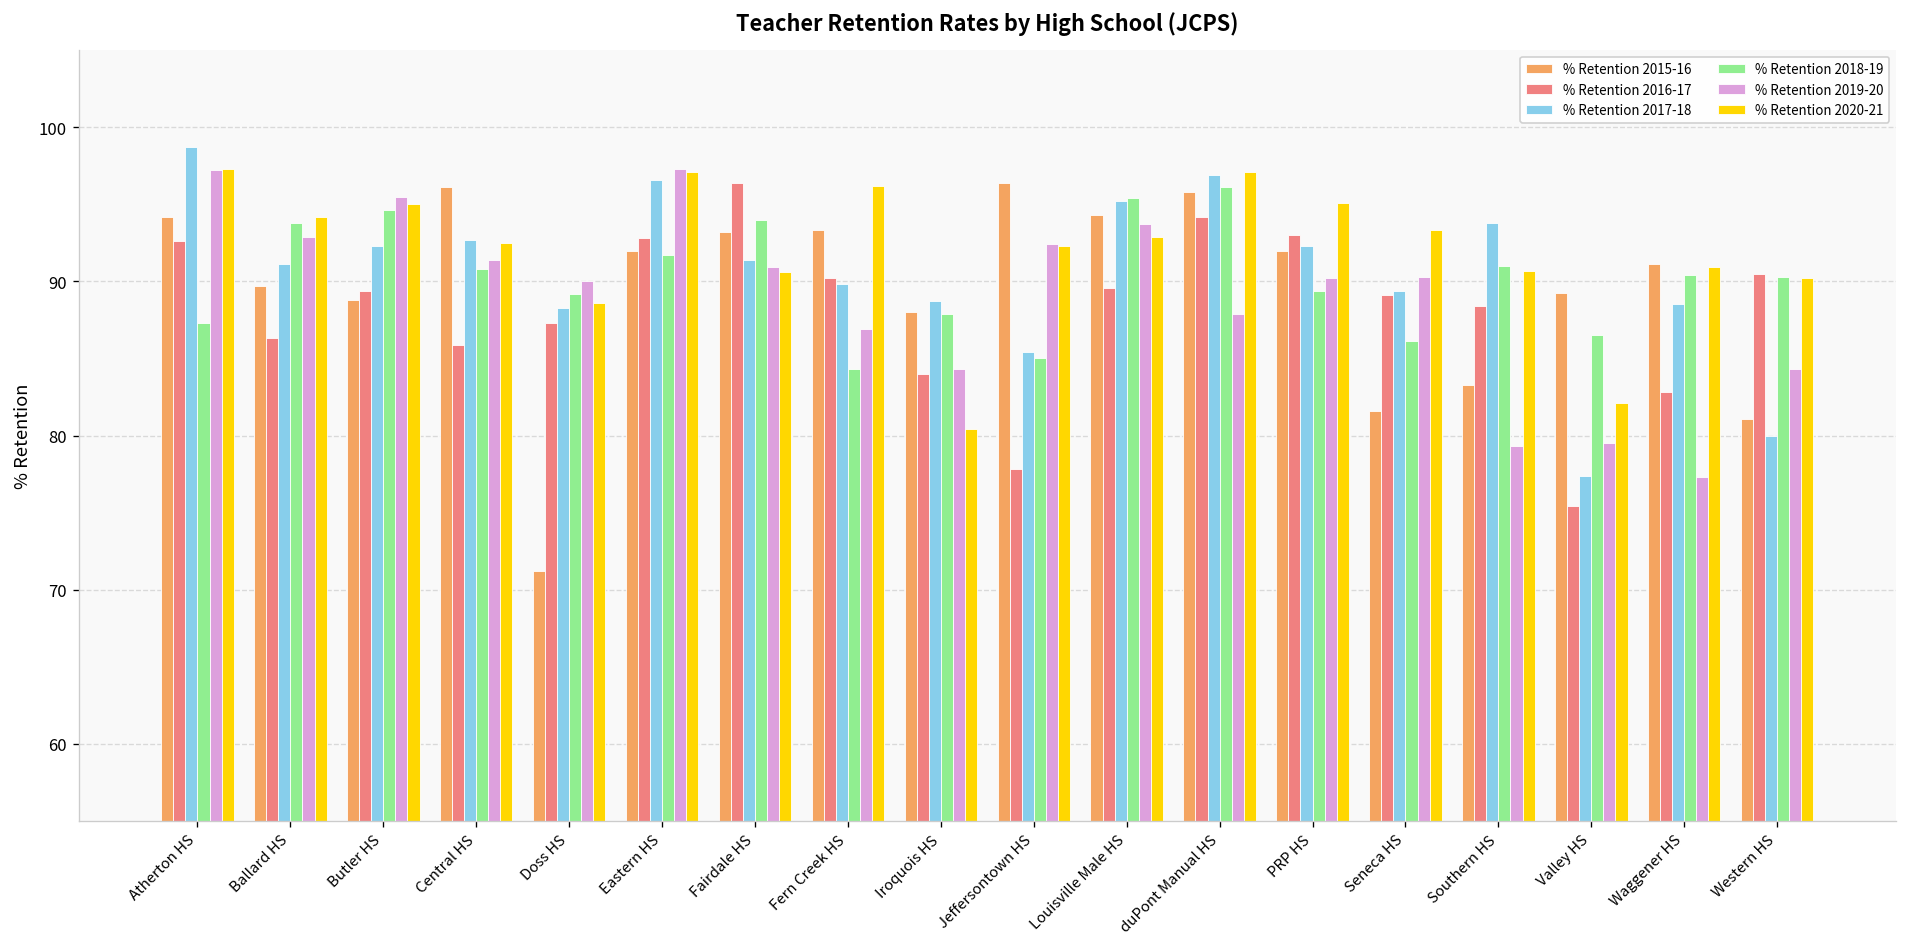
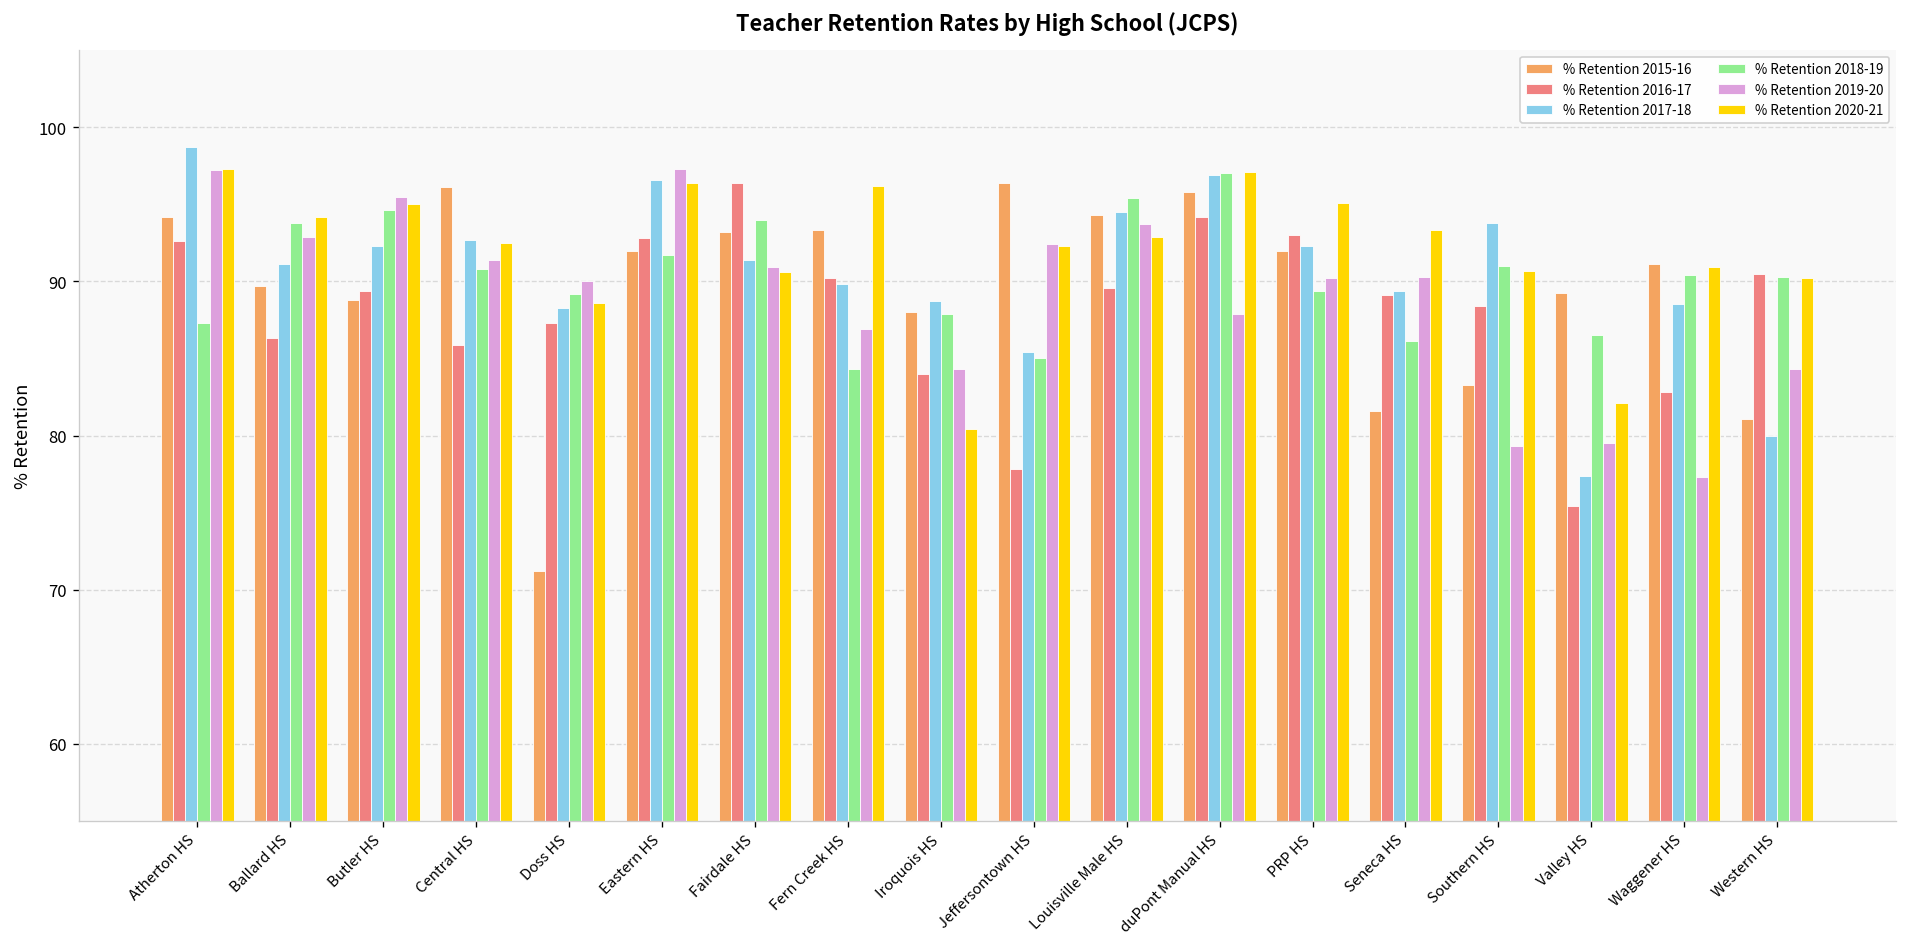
% Retention 2020-21, Eastern HS: 97.1 -> 96.4
% Retention 2017-18, Louisville Male HS: 95.2 -> 94.5
% Retention 2018-19, duPont Manual HS: 96.1 -> 97.0
